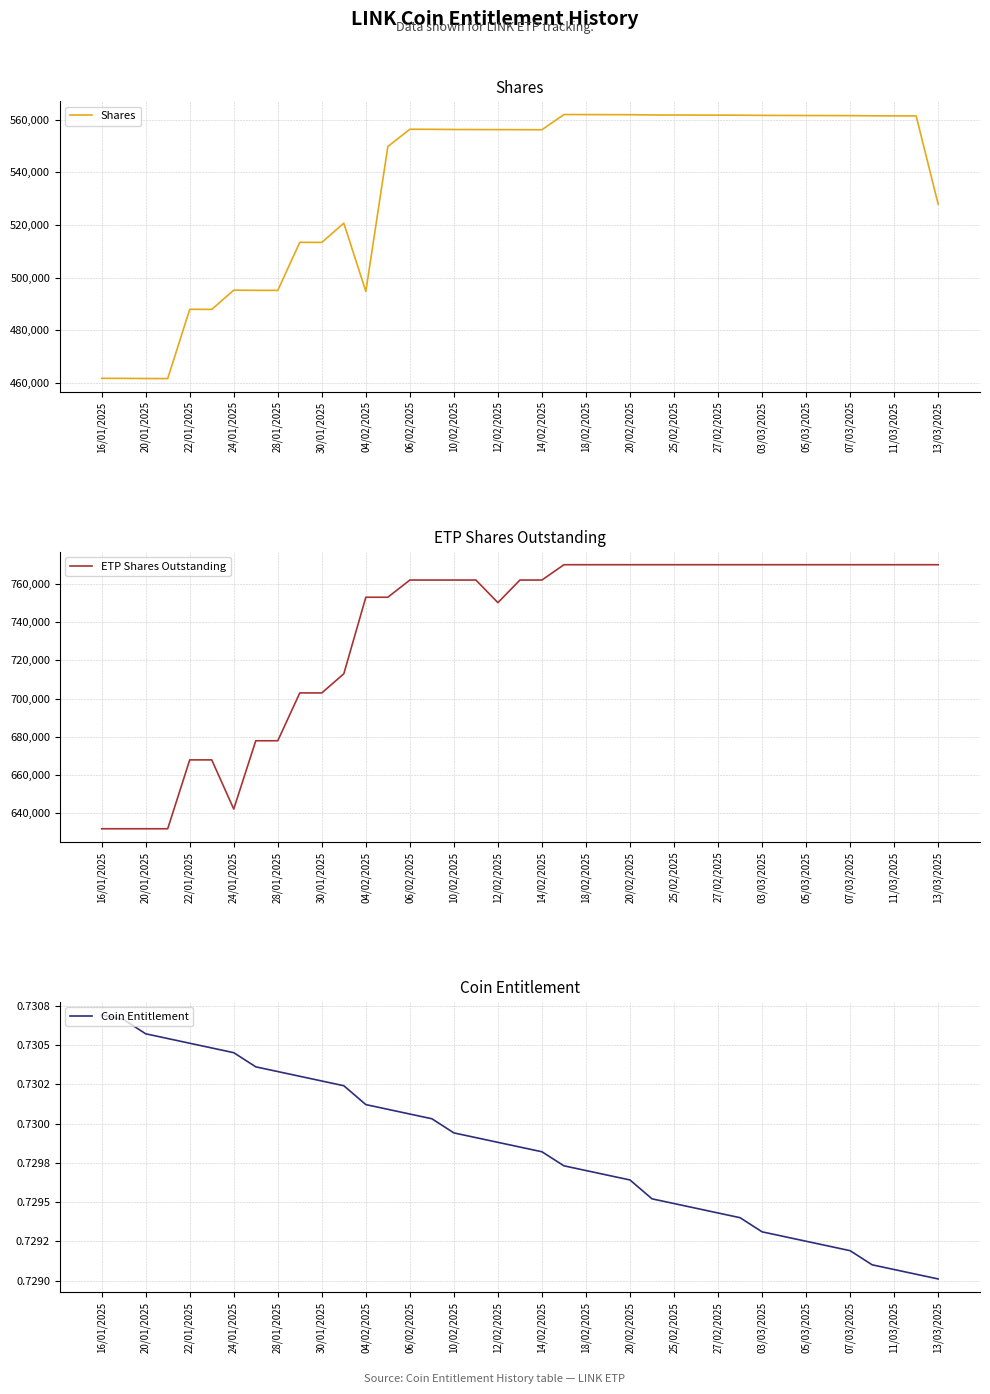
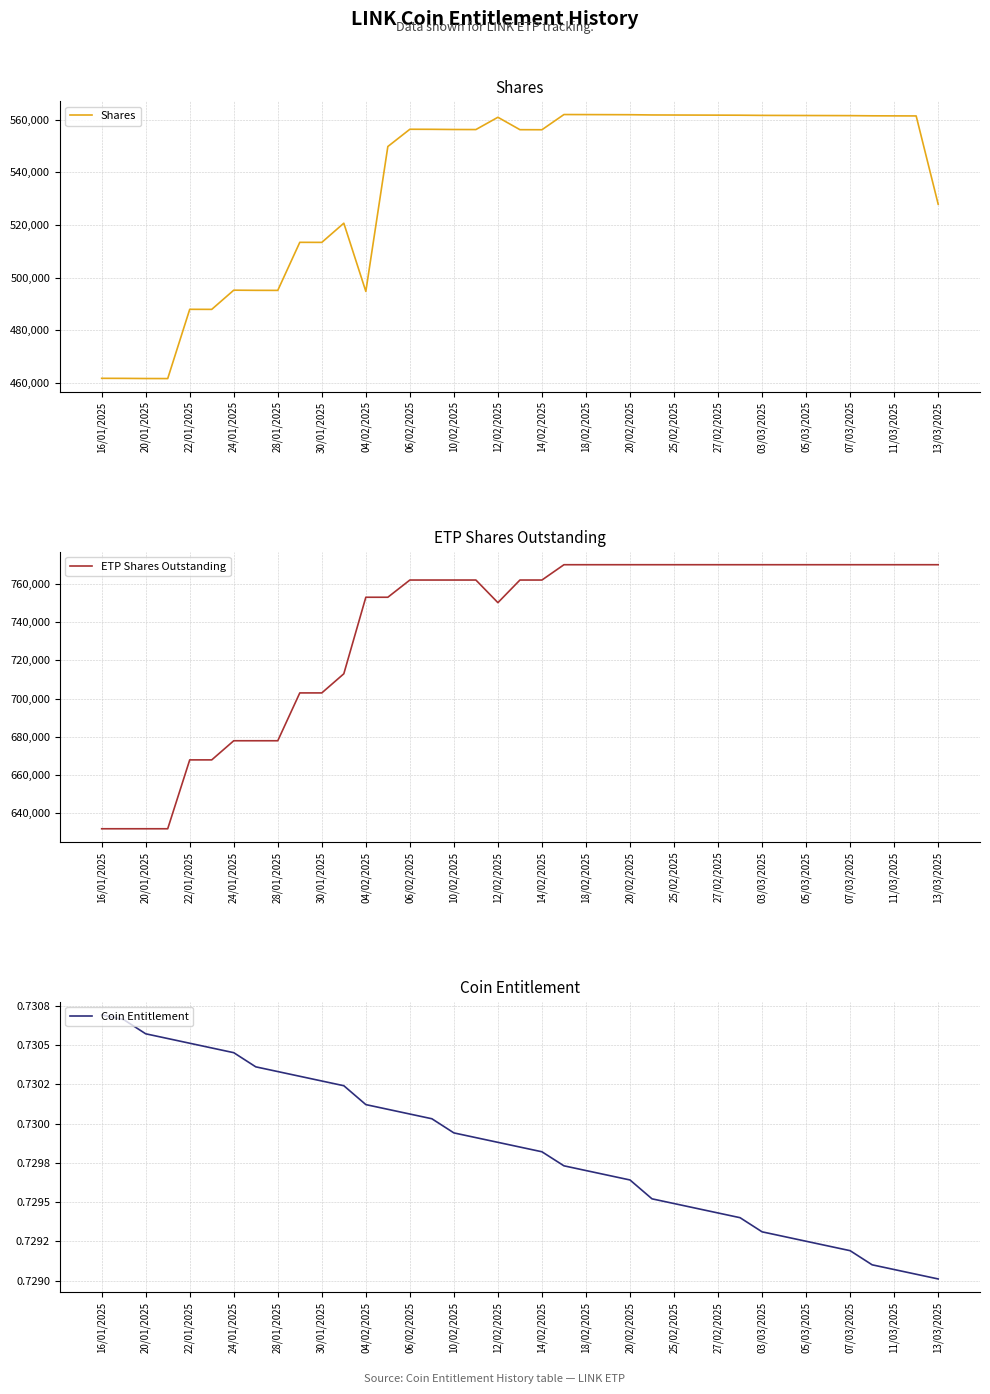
Shares, 12/02/2025: 556,000 -> 561,000
ETP Shares Outstanding, 24/01/2025: 642,000 -> 678,000
